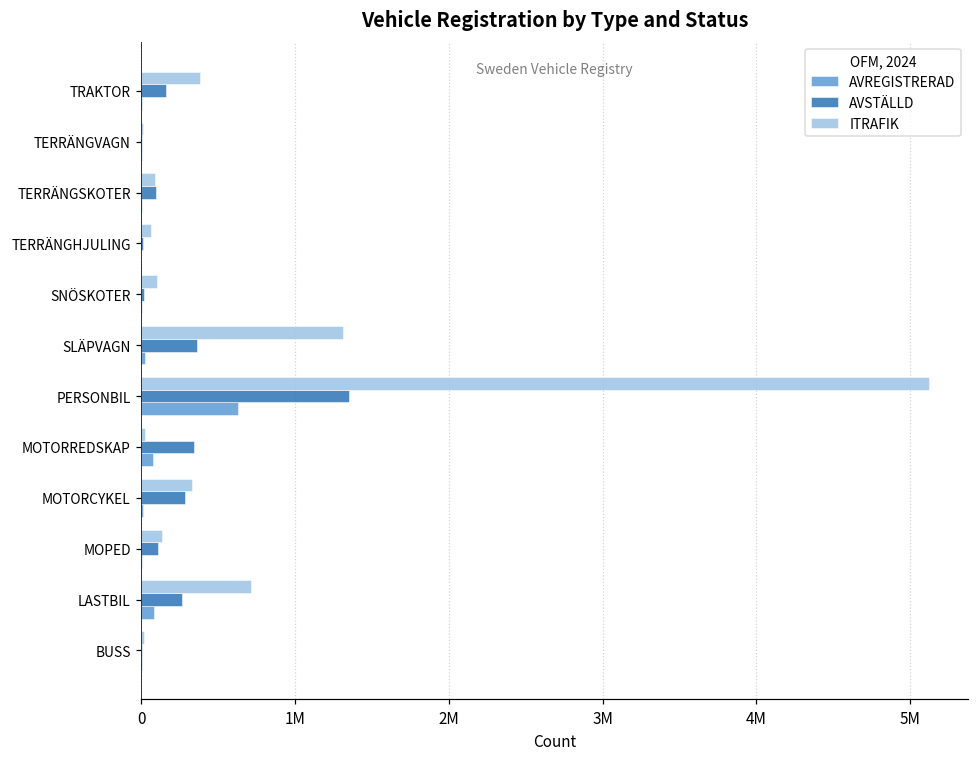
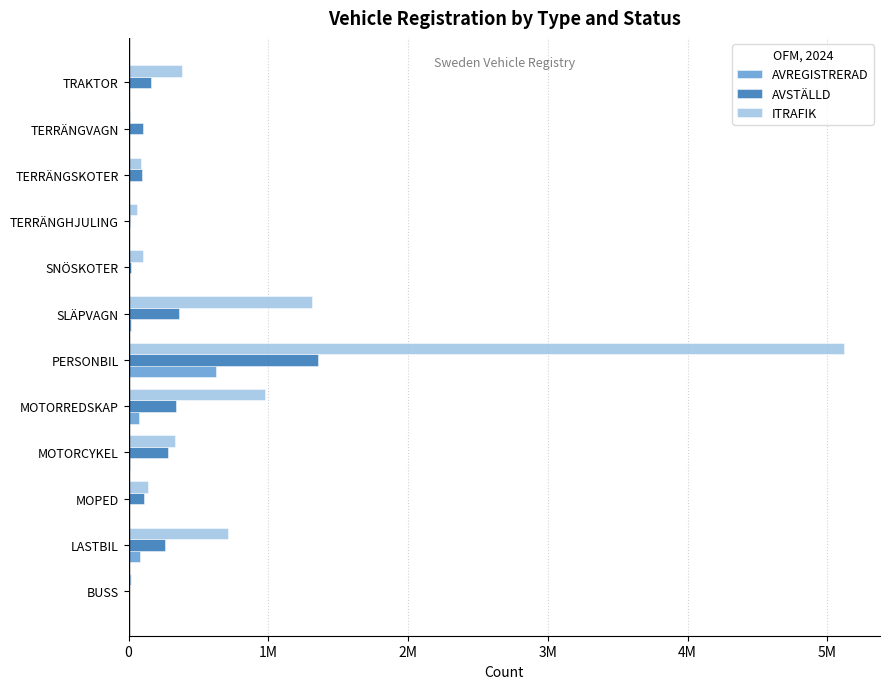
AVSTÄLLD, TERRÄNGVAGN: 0 -> 110000
ITRAFIK, MOTORREDSKAP: 20000 -> 980000
